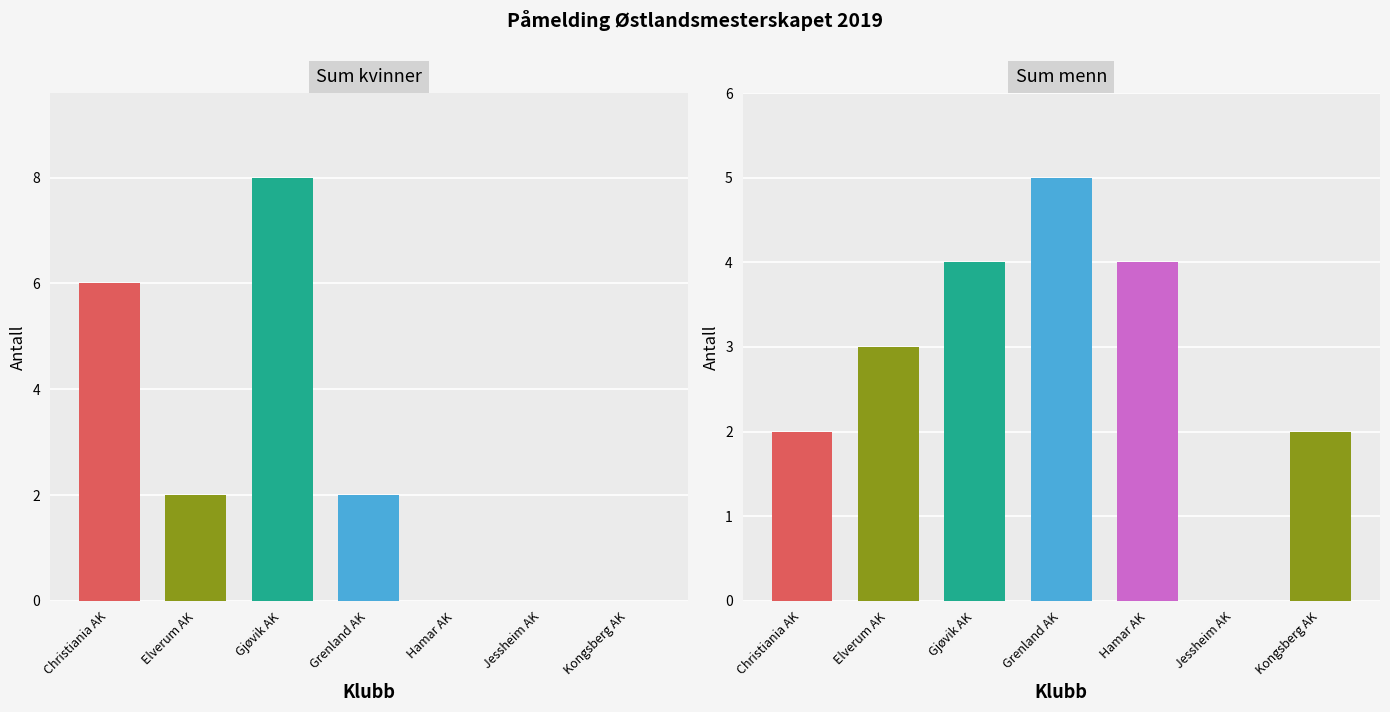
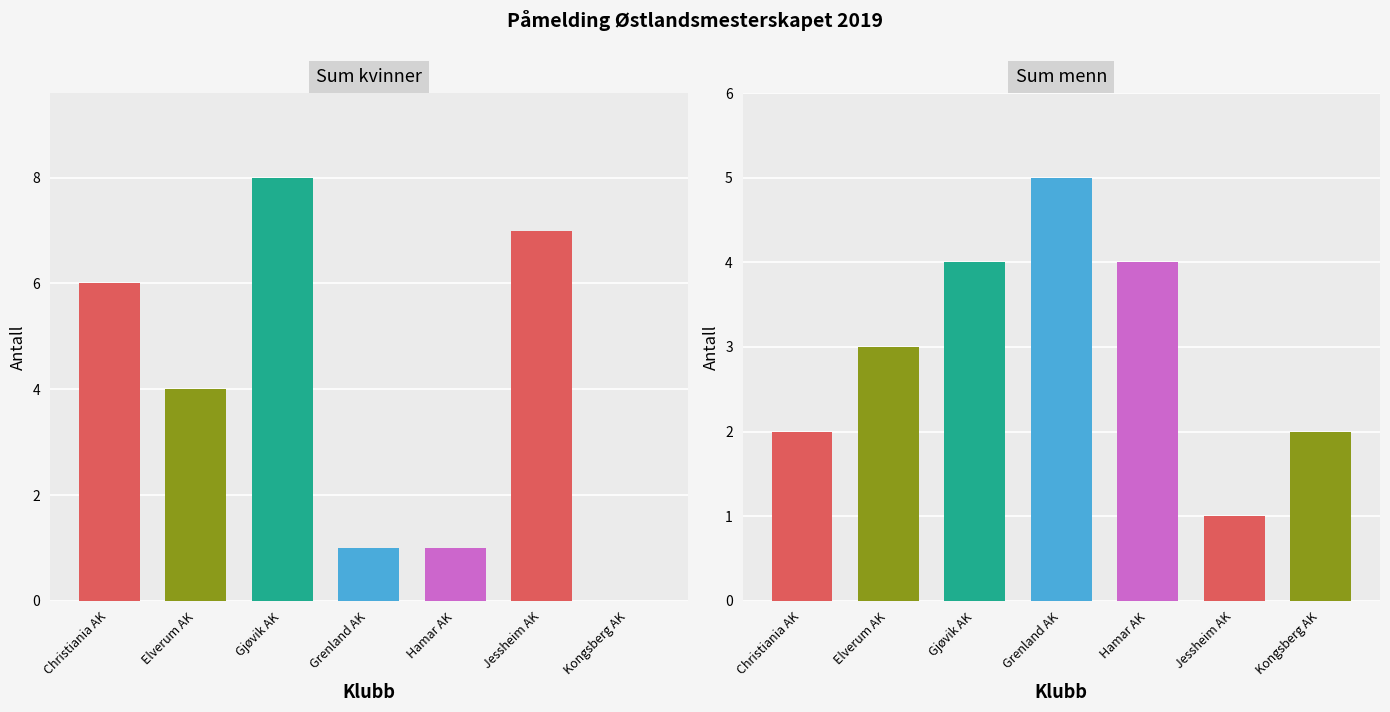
Sum kvinner, Elverum AK: 2 -> 4
Sum kvinner, Grenland AK: 2 -> 1
Sum kvinner, Hamar AK: 0 -> 1
Sum kvinner, Jessheim AK: 0 -> 7
Sum menn, Jessheim AK: 0 -> 1
